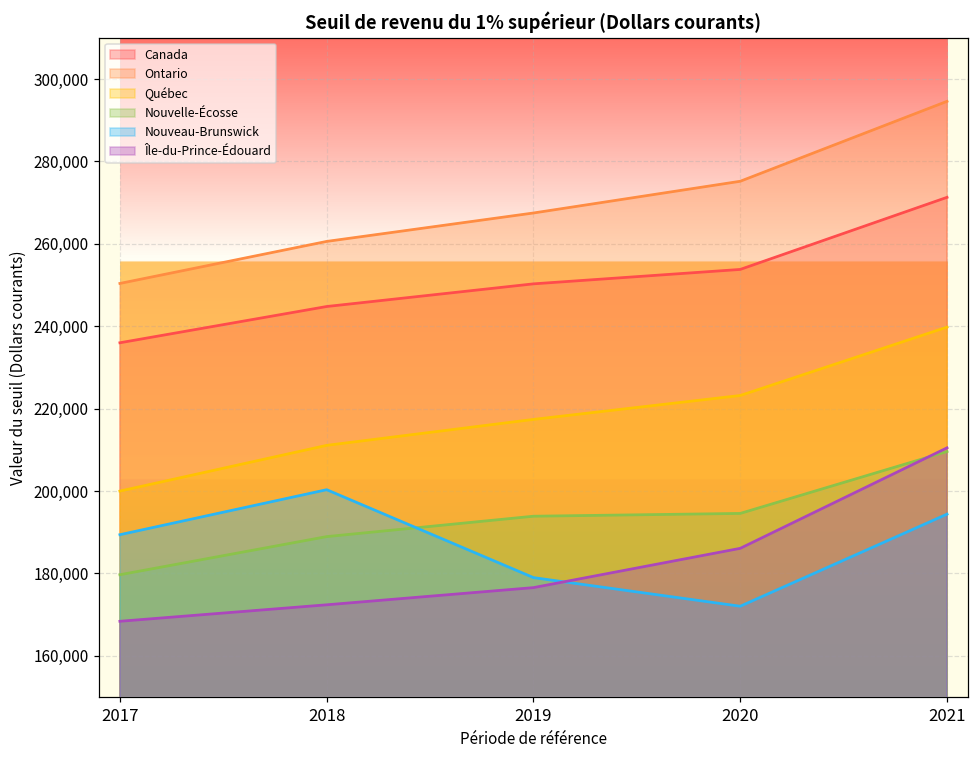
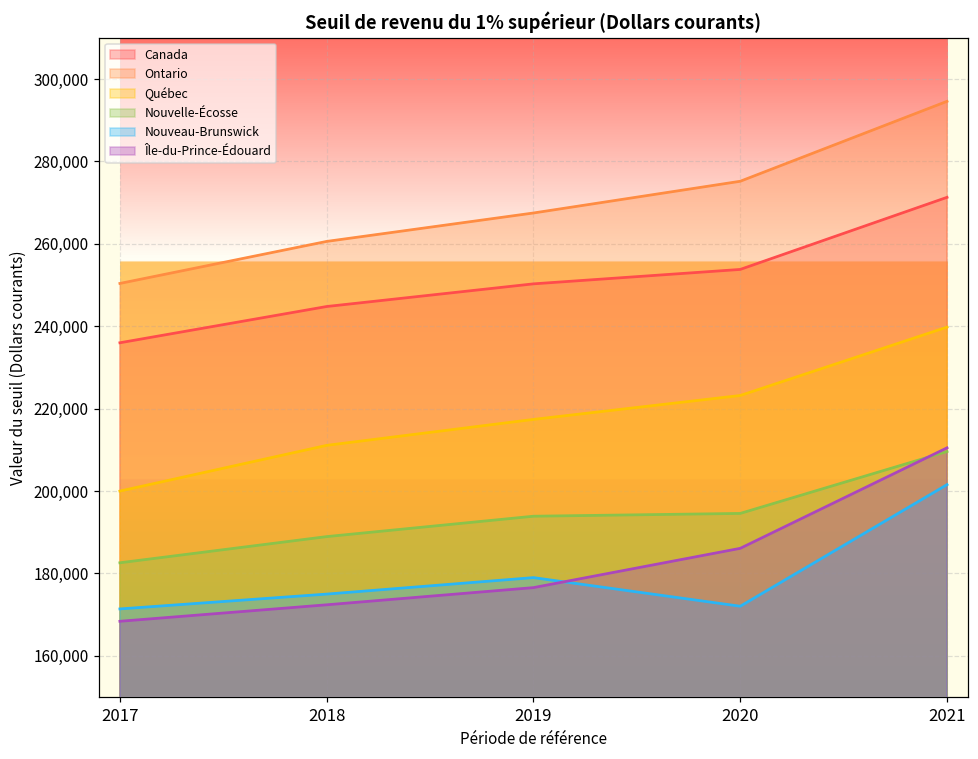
Nouvelle-Écosse, 2017: 180,000 -> 183,000
Nouveau-Brunswick, 2017: 189,000 -> 171,000
Nouveau-Brunswick, 2018: 200,000 -> 175,000
Nouveau-Brunswick, 2021: 194,000 -> 202,000
